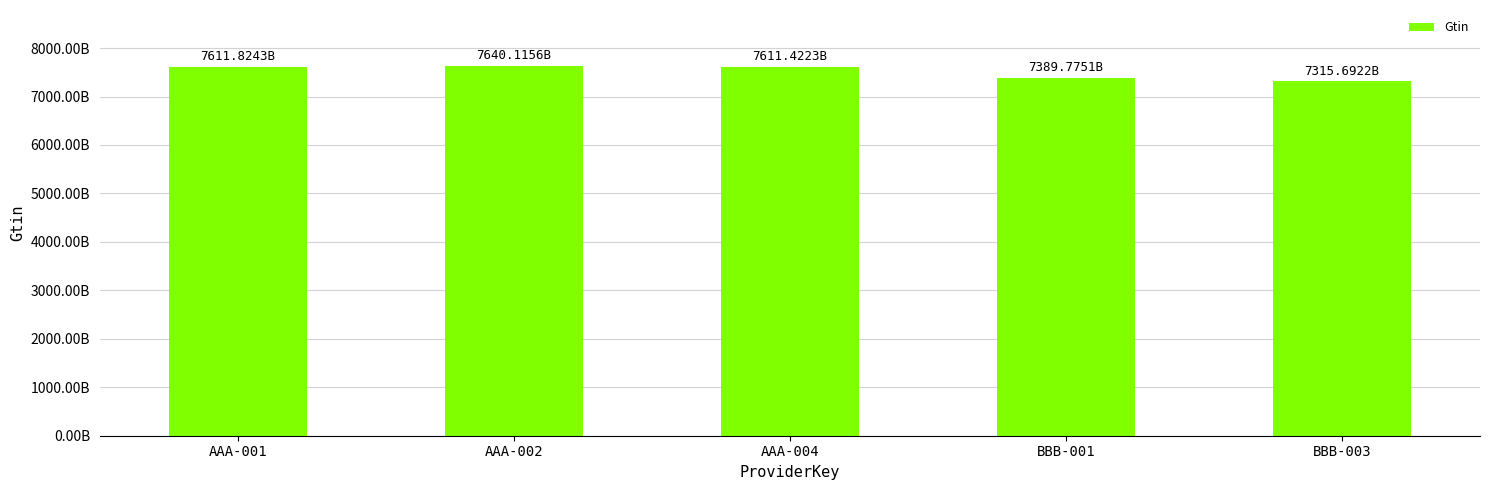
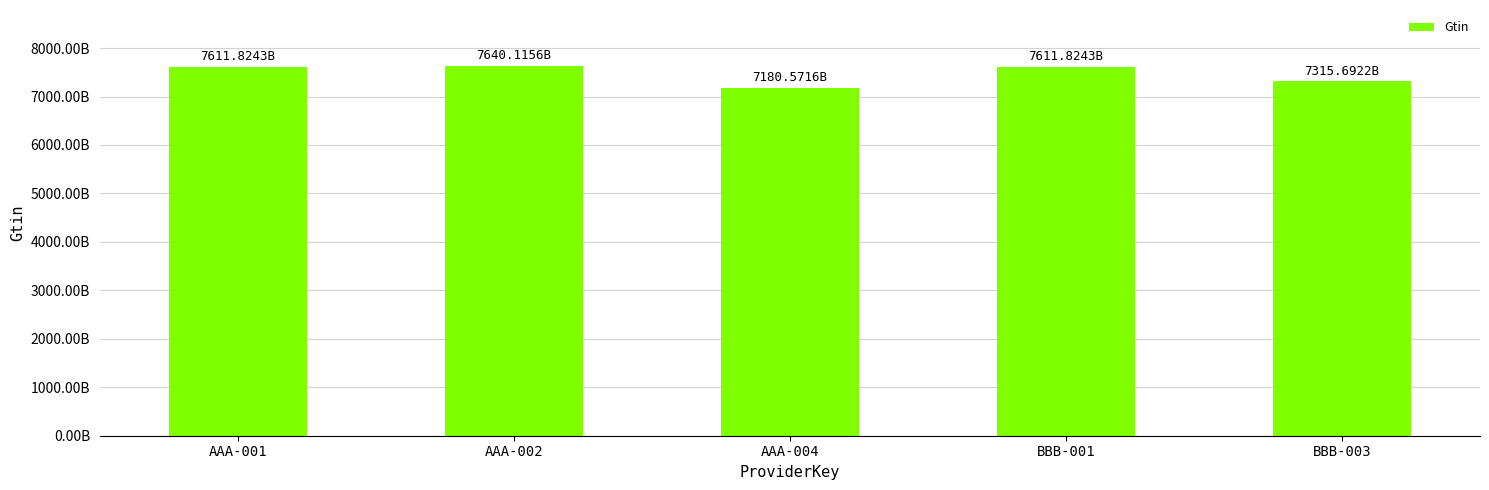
AAA-004: 7611.4223B -> 7180.5716B
BBB-001: 7389.7751B -> 7611.8243B
